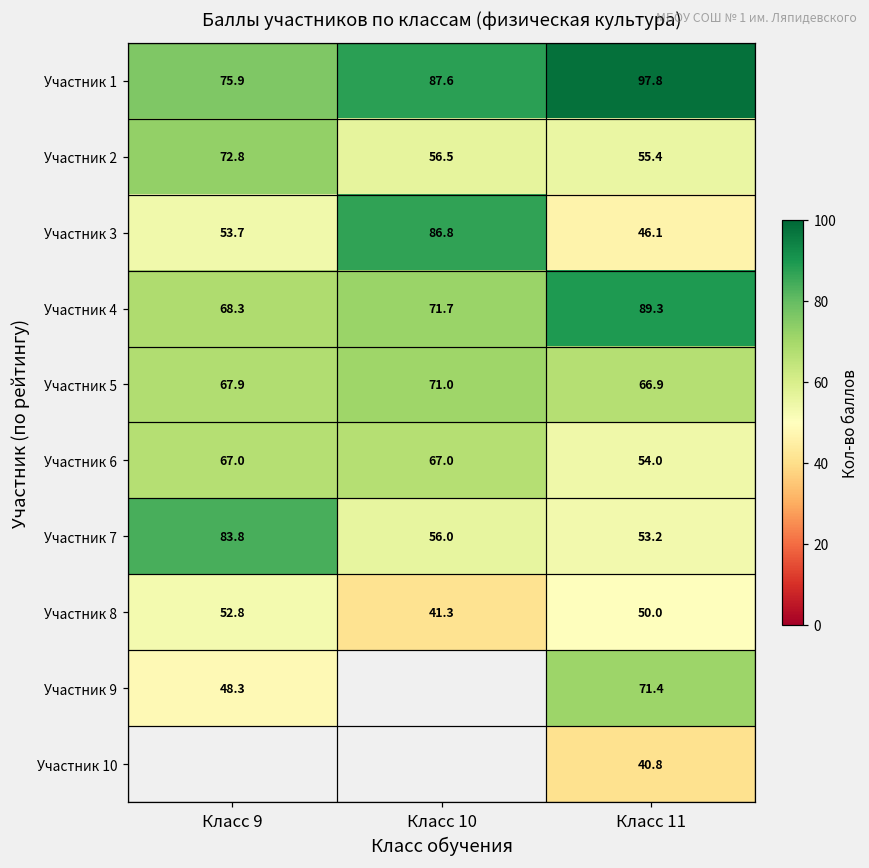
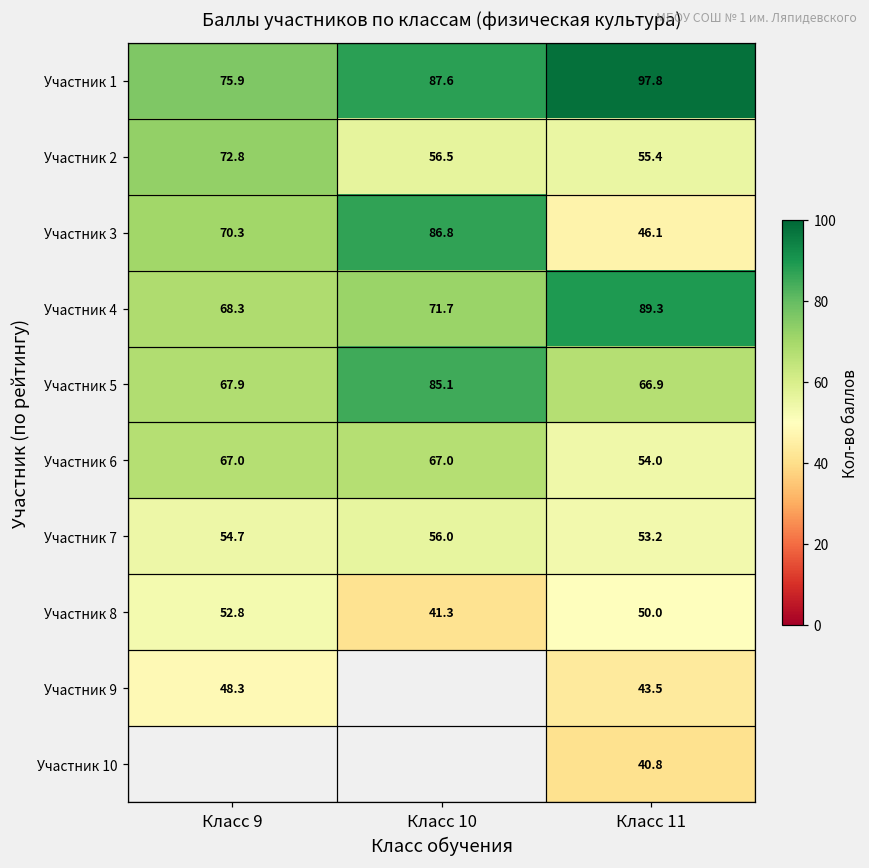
Участник 3, Класс 9: 53.7 -> 70.3
Участник 5, Класс 10: 71.0 -> 85.1
Участник 7, Класс 9: 83.8 -> 54.7
Участник 9, Класс 11: 71.4 -> 43.5
